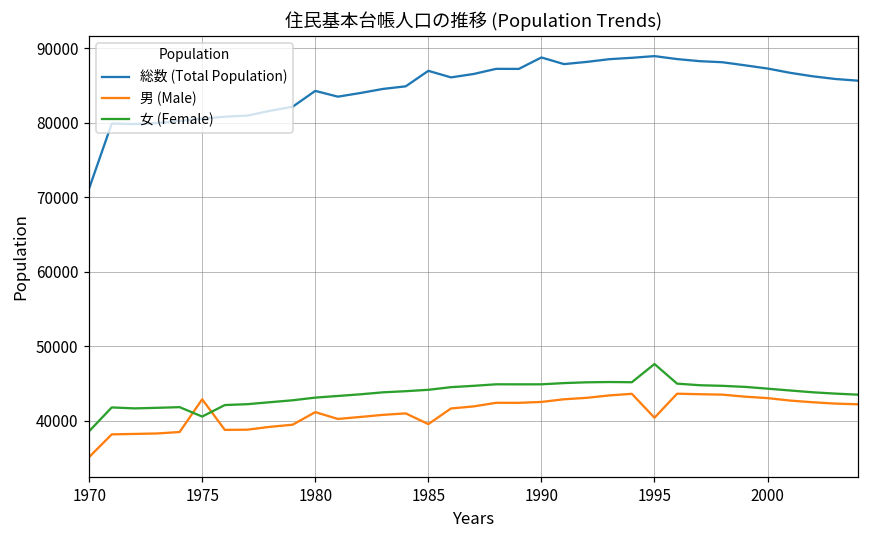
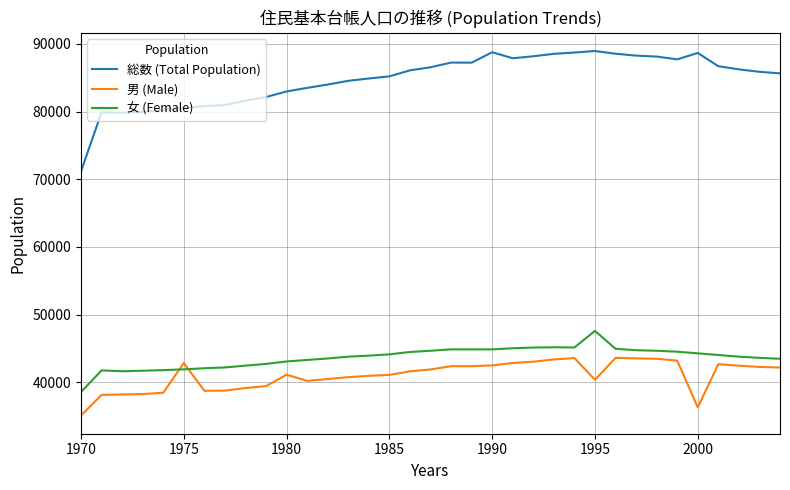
女 (Female), 1975: 41000 -> 42000
総数 (Total Population), 1980: 84000 -> 83000
総数 (Total Population), 1985: 87000 -> 85000
男 (Male), 1985: 40000 -> 41000
総数 (Total Population), 2000: 87000 -> 89000
男 (Male), 2000: 43000 -> 36000
